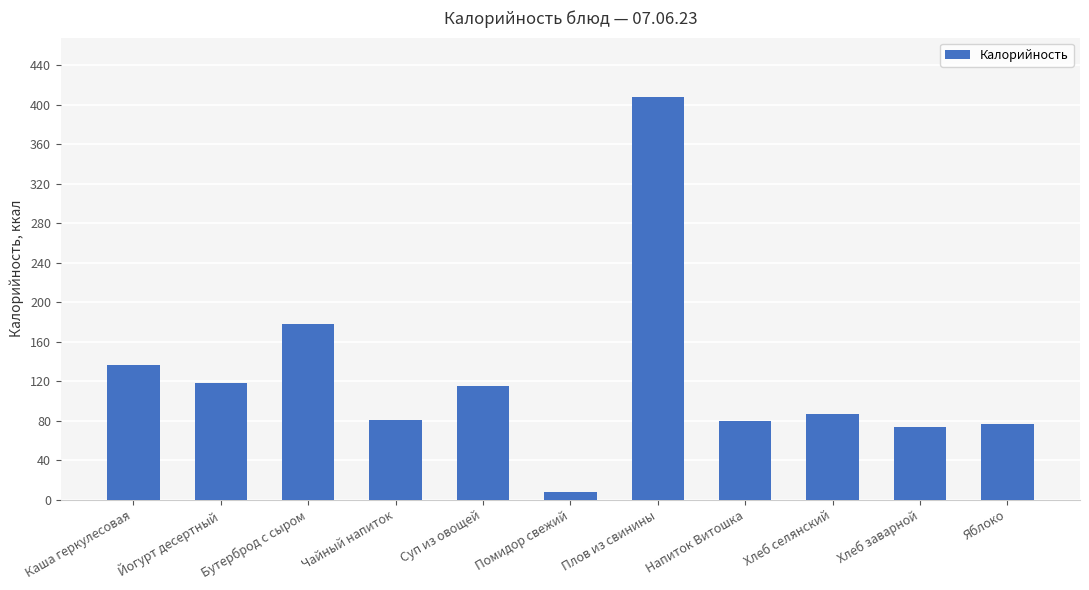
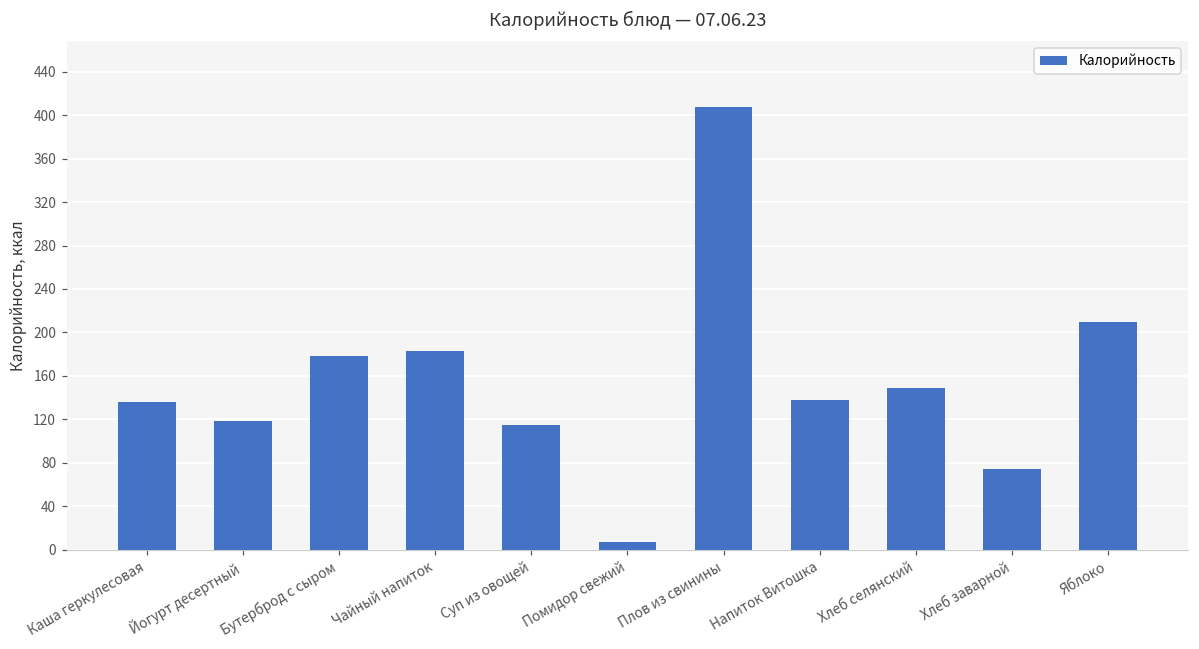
Чайный напиток: 80 -> 180
Напиток Витошка: 80 -> 140
Хлеб селянский: 90 -> 150
Яблоко: 80 -> 210
